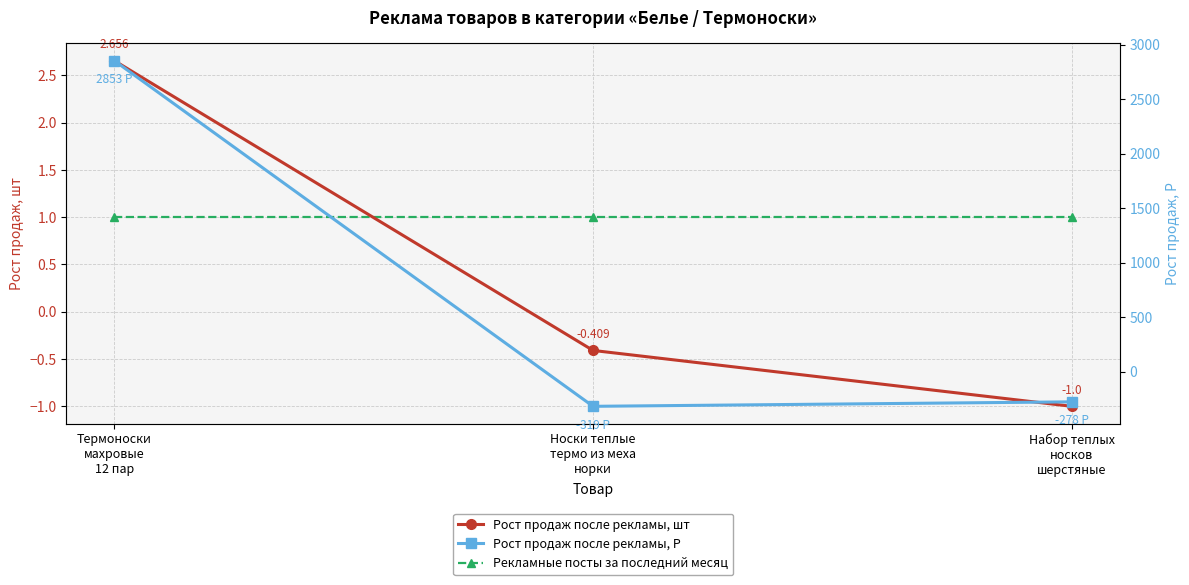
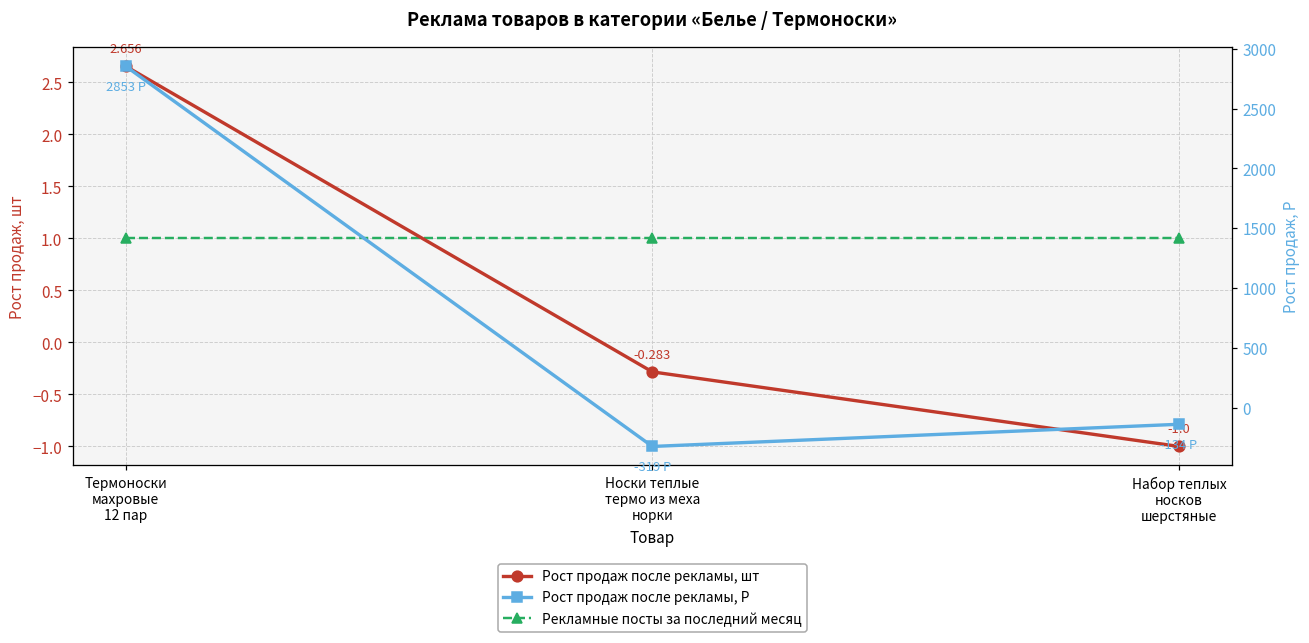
Рост продаж после рекламы, шт, Носки теплые термо из меха норки: -0.409 -> -0.283
Рост продаж после рекламы, Р, Набор теплых носков шерстяные: -278 -> -134
